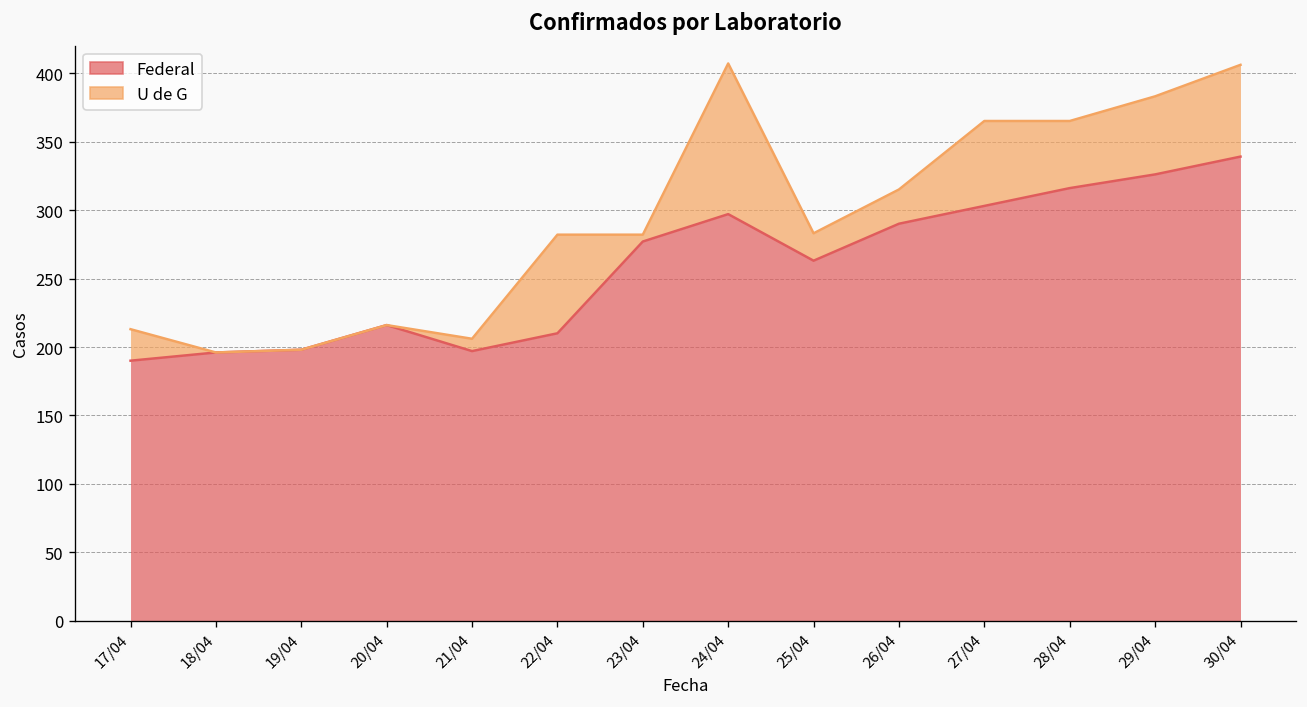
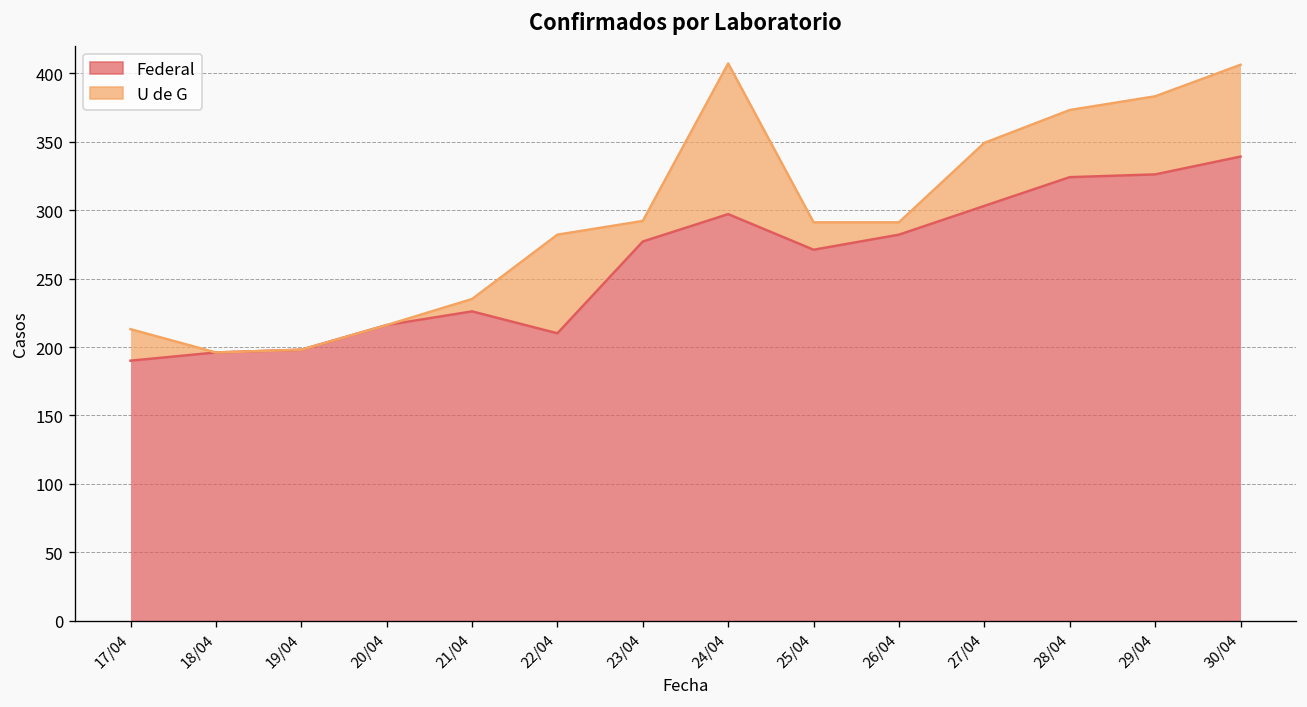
Federal, 21/04: 197 -> 226
U de G, 23/04: 5 -> 15
Federal, 25/04: 263 -> 271
Federal, 26/04: 290 -> 282
U de G, 26/04: 25 -> 9
U de G, 27/04: 62 -> 46
Federal, 28/04: 316 -> 324
